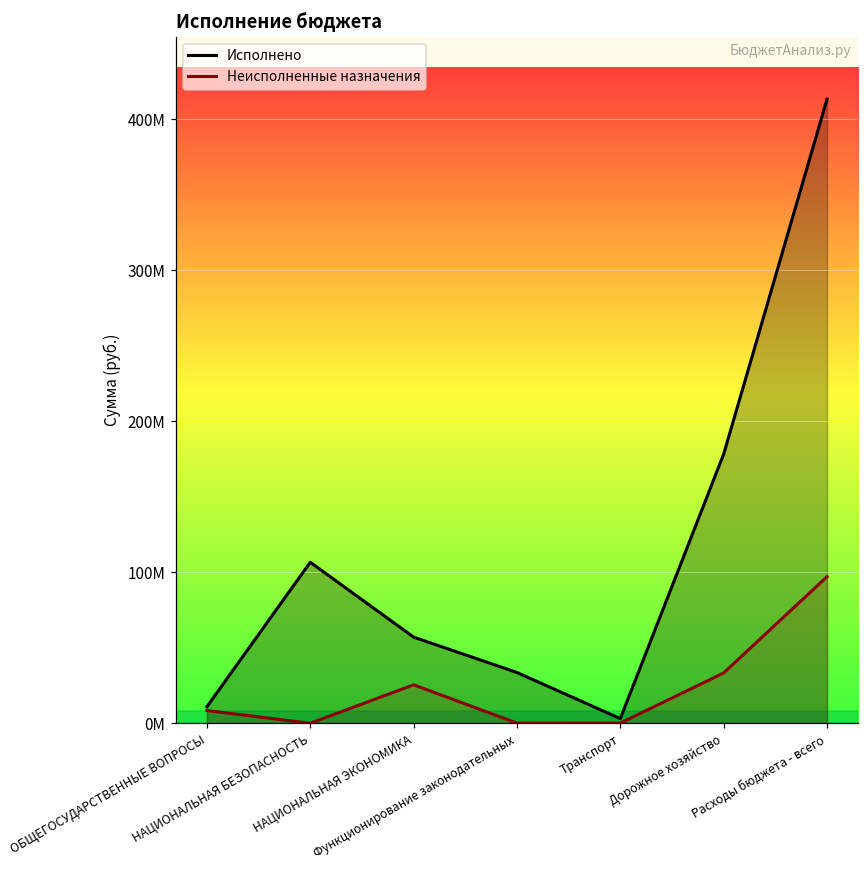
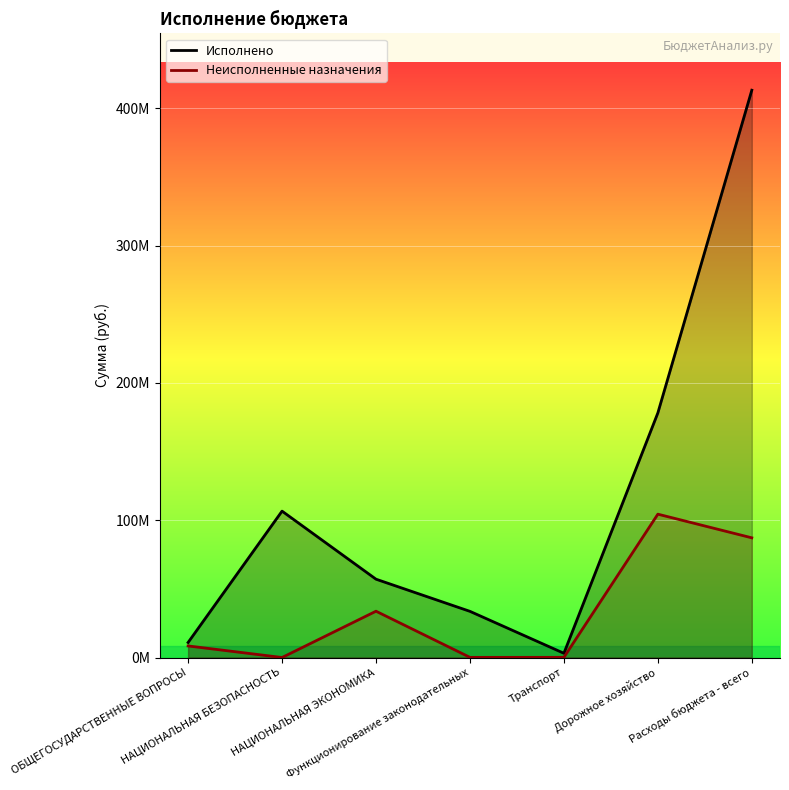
Неисполненные назначения, НАЦИОНАЛЬНАЯ ЭКОНОМИКА: 25000000 -> 34000000
Неисполненные назначения, Дорожное хозяйство: 33000000 -> 104000000
Неисполненные назначения, Расходы бюджета - всего: 97000000 -> 87000000
